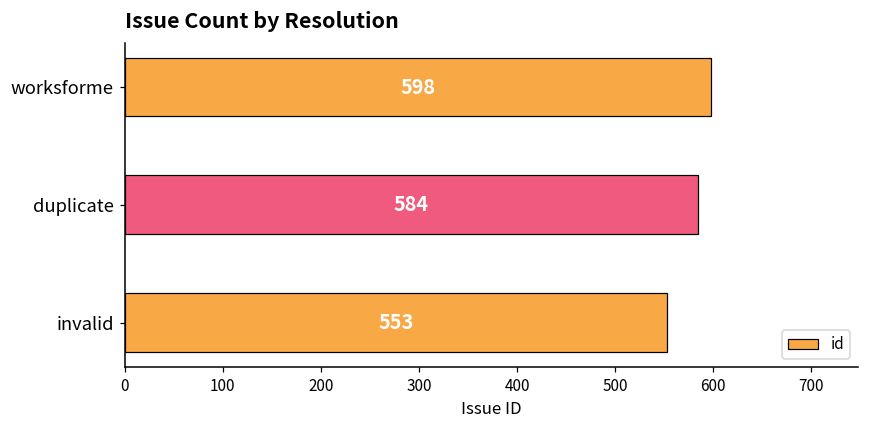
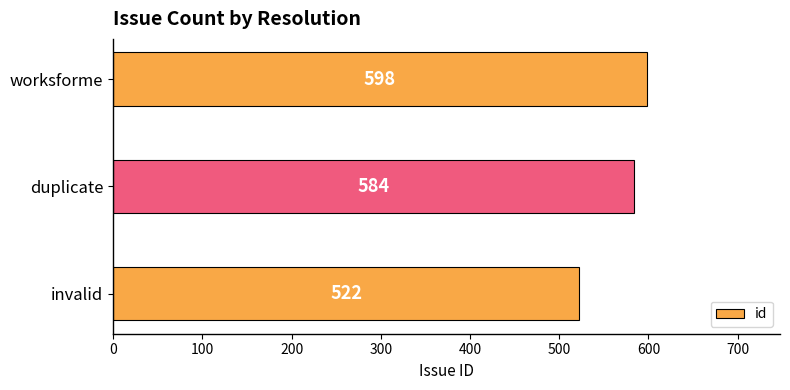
invalid: 553 -> 522
